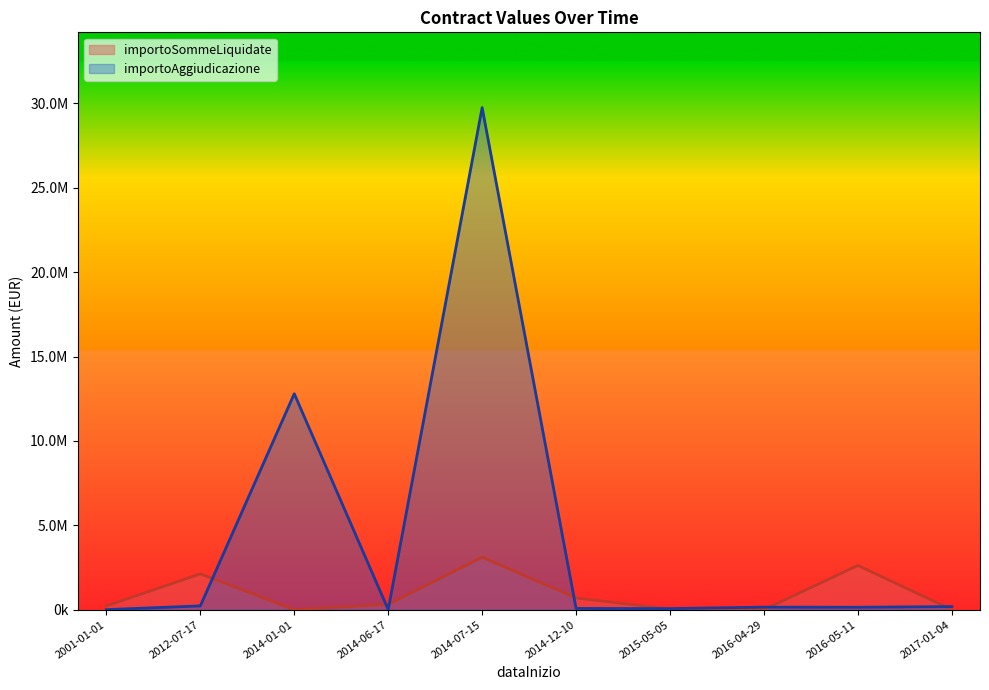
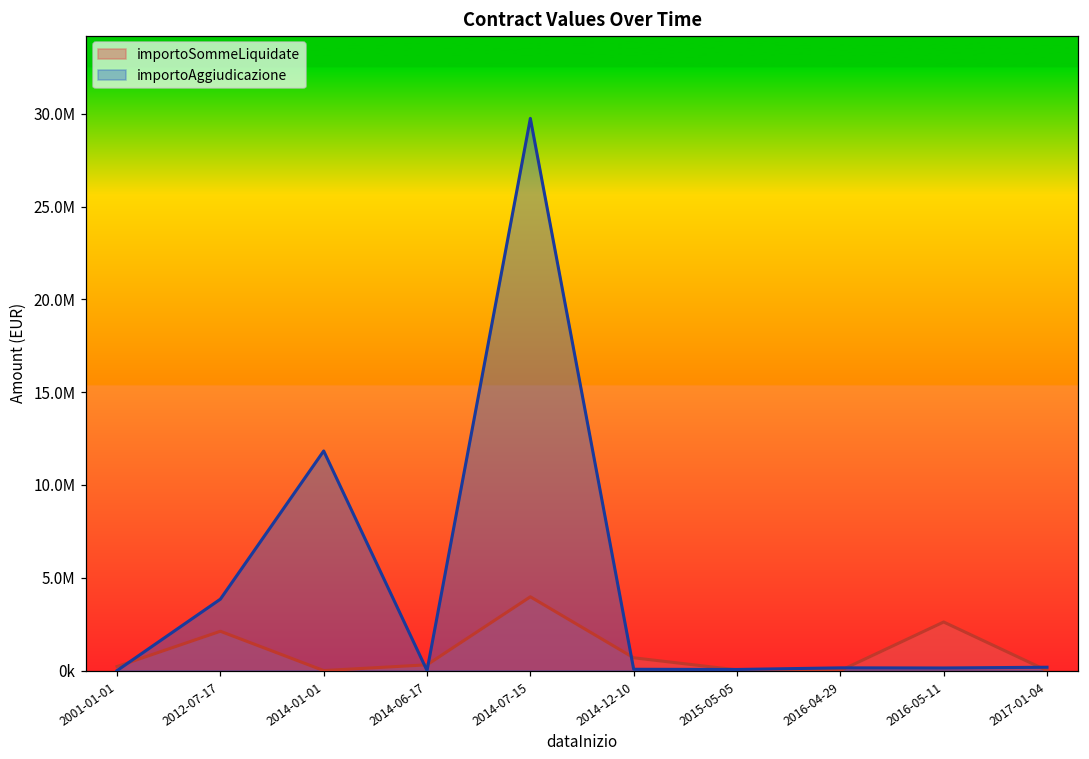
importoAggiudicazione, 2012-07-17: 200000 -> 3800000
importoAggiudicazione, 2014-01-01: 12800000 -> 11800000
importoSommeLiquidate, 2014-07-15: 3100000 -> 4000000
